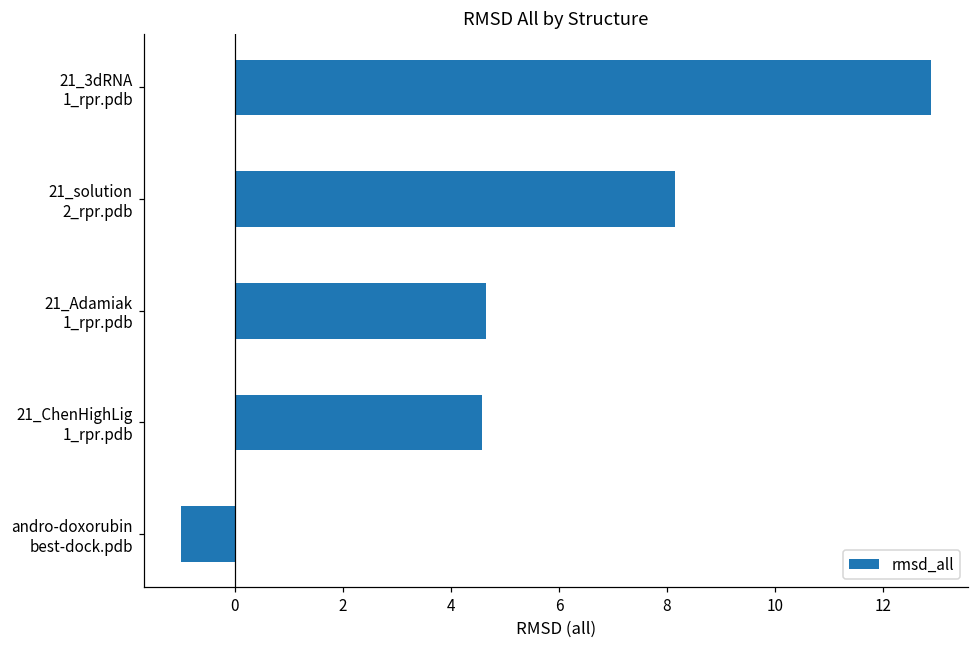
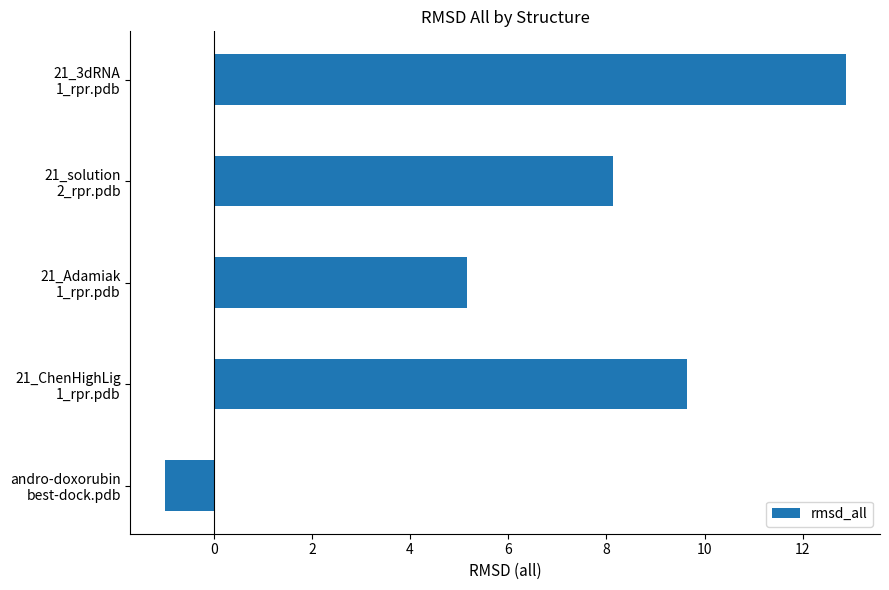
21_Adamiak 1_rpr.pdb: 4.7 -> 5.2
21_ChenHighLig 1_rpr.pdb: 4.6 -> 9.7
